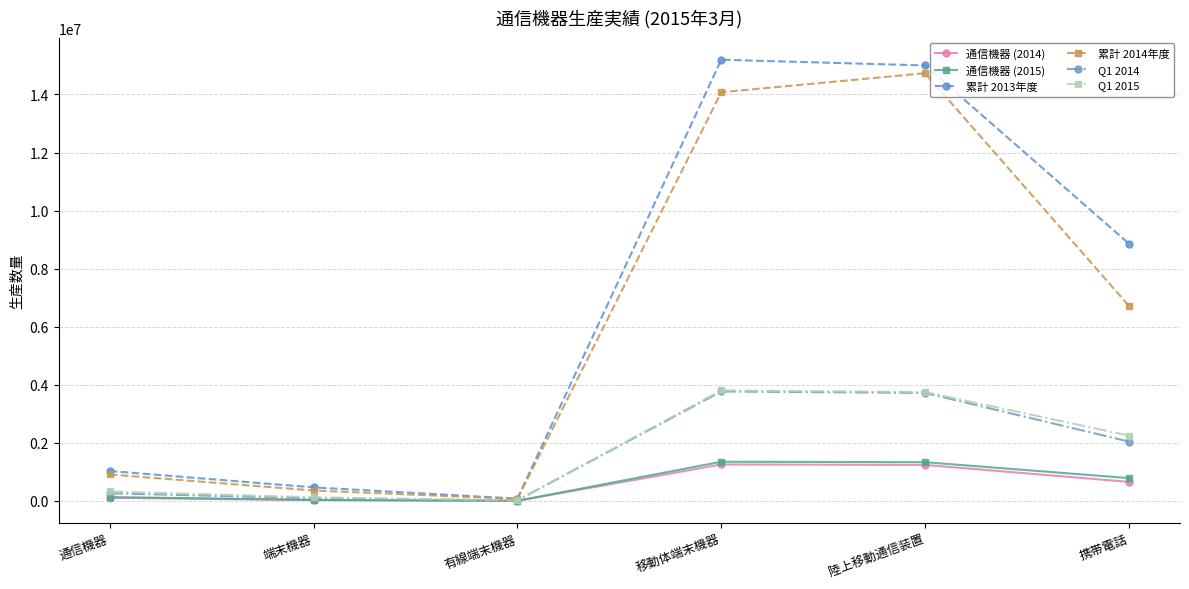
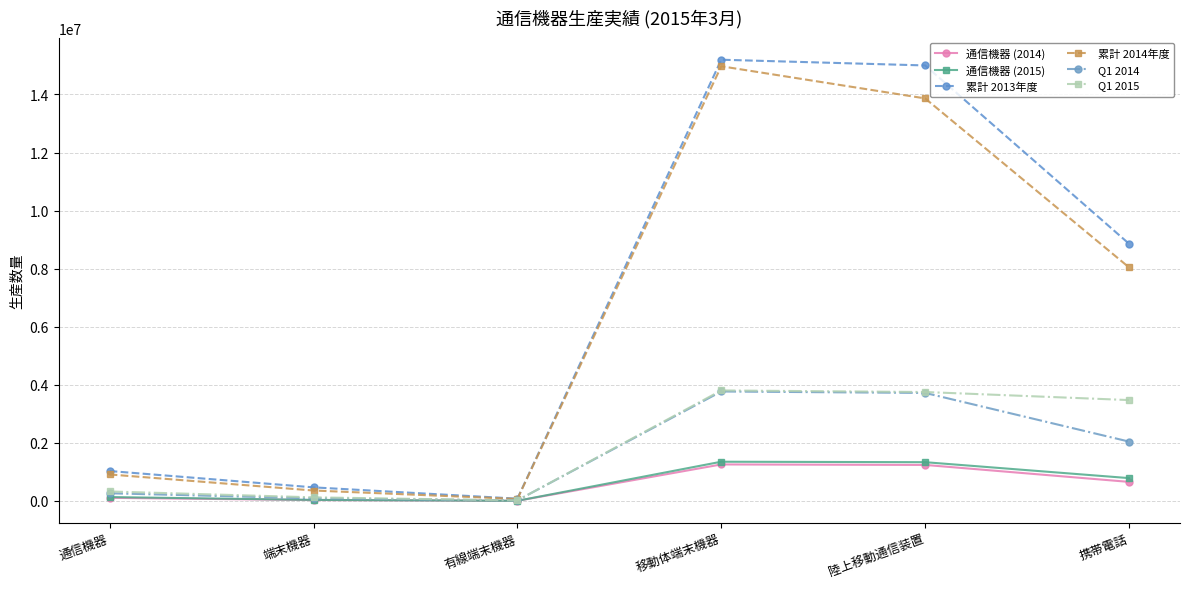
累計 2014年度, 移動体端末機器: 14100000 -> 15000000
累計 2014年度, 陸上移動通信装置: 14700000 -> 13900000
累計 2014年度, 携帯電話: 6700000 -> 8000000
Q1 2015, 携帯電話: 2300000 -> 3500000
